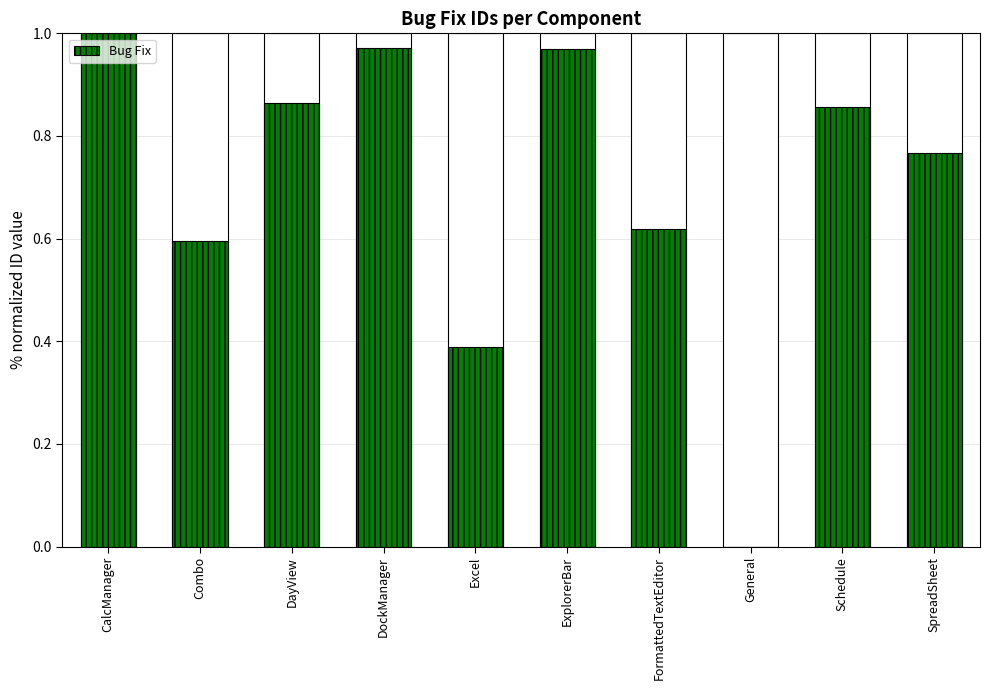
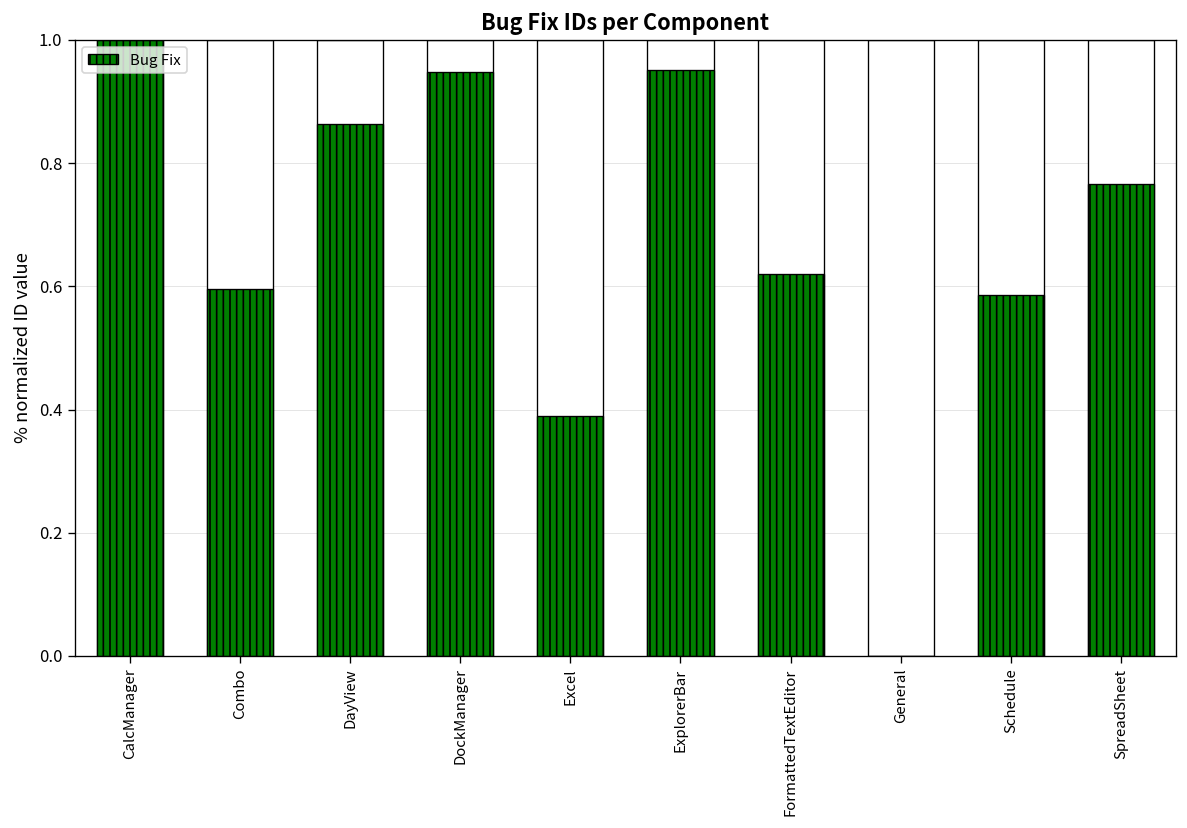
Bug Fix, DockManager: 0.97 -> 0.95
Bug Fix, ExplorerBar: 0.97 -> 0.95
Bug Fix, Schedule: 0.86 -> 0.59
